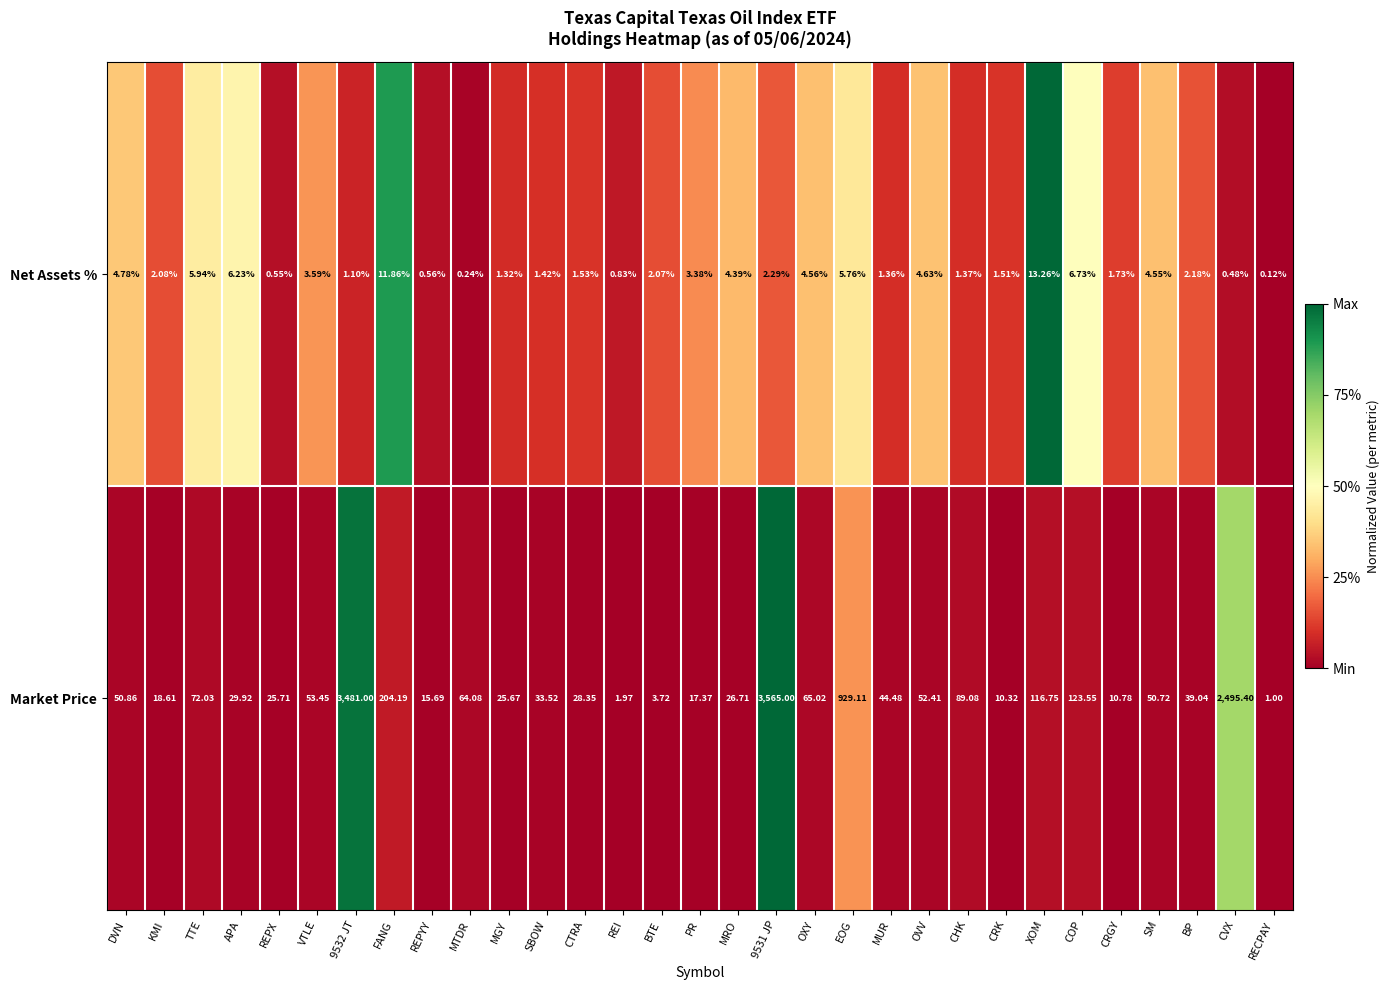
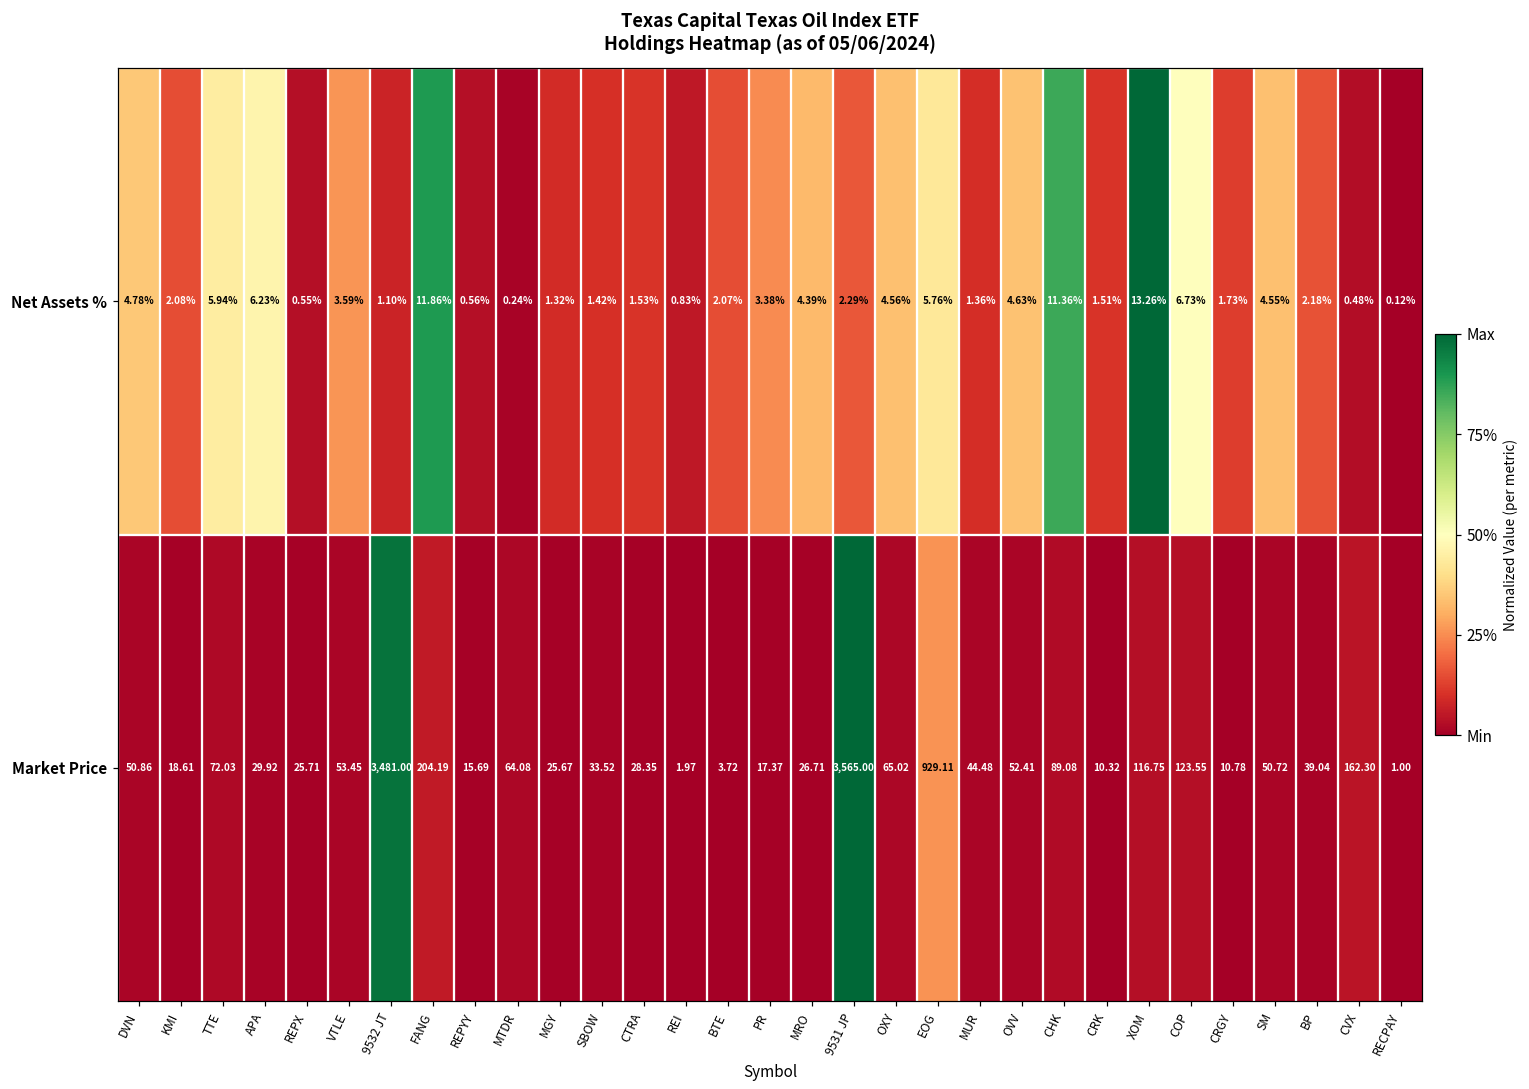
Net Assets %, CHK: 1.37% -> 11.36%
Market Price, CVX: 2,495.40 -> 162.30
